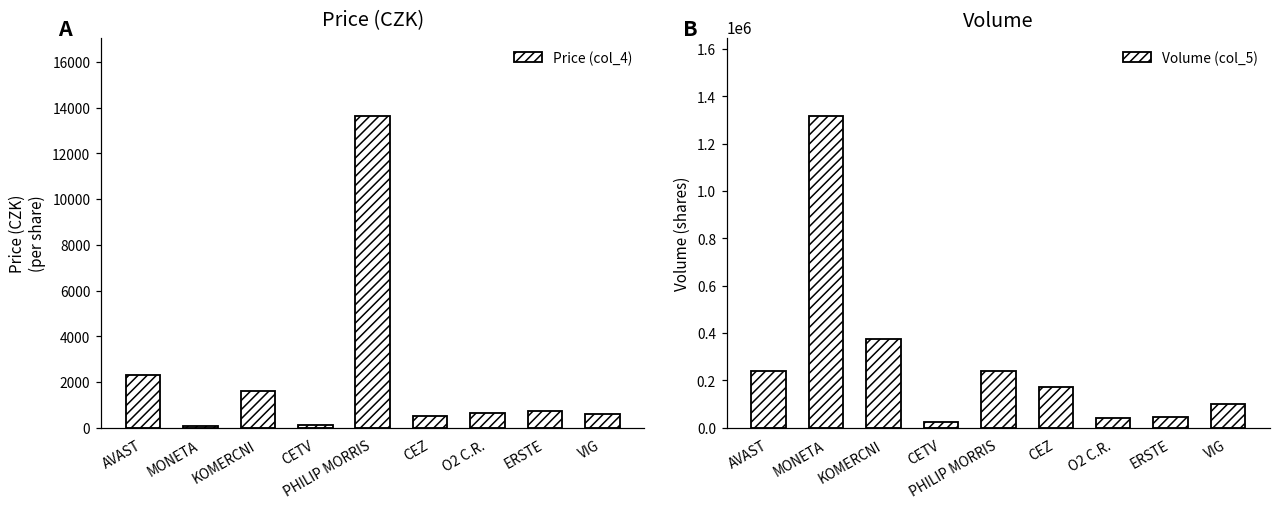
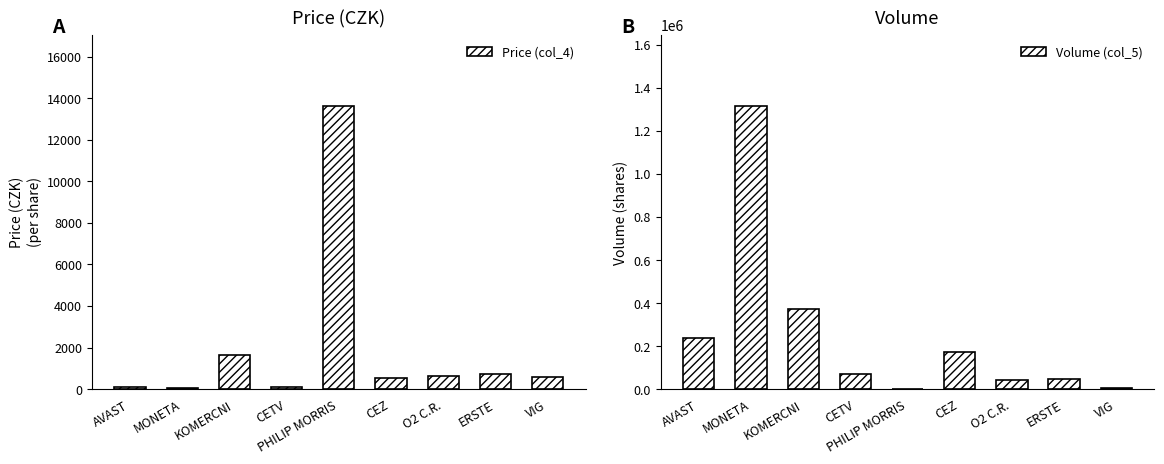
Price (CZK), AVAST: 2300 -> 100
Volume, CETV: 20000 -> 70000
Volume, PHILIP MORRIS: 240000 -> 0
Volume, VIG: 100000 -> 0
